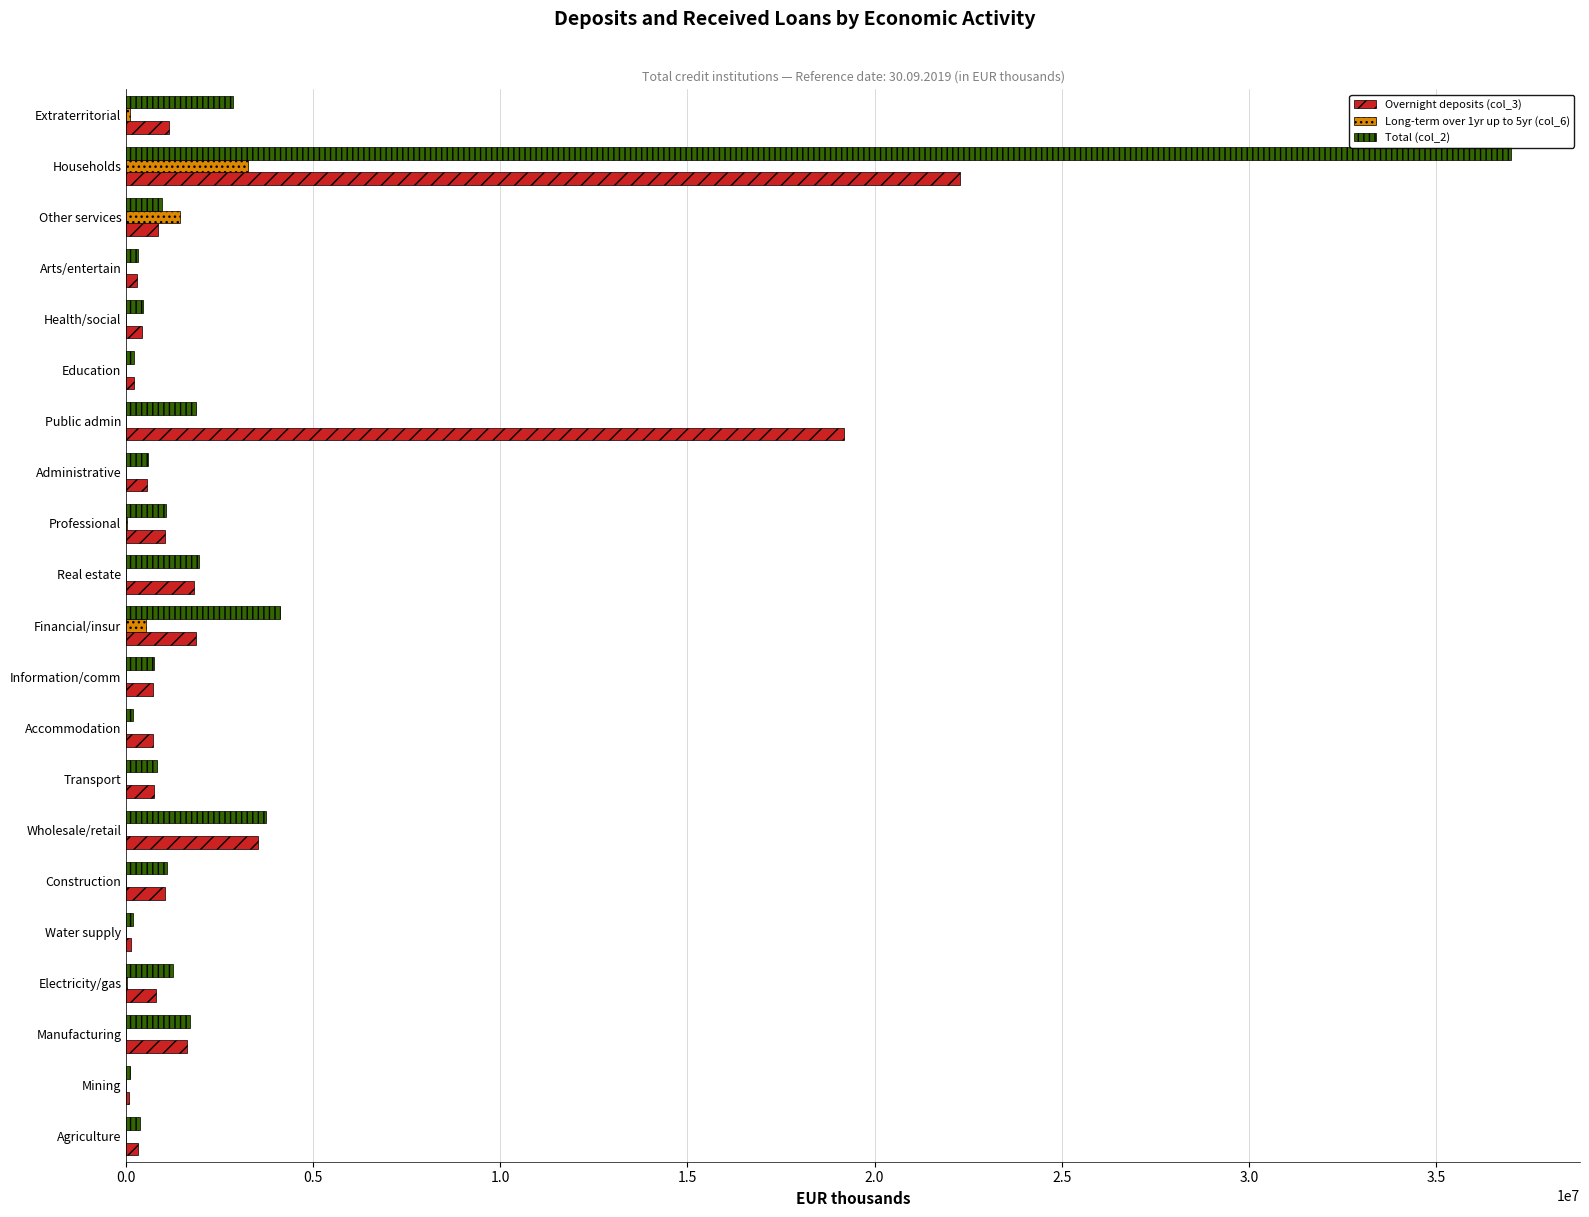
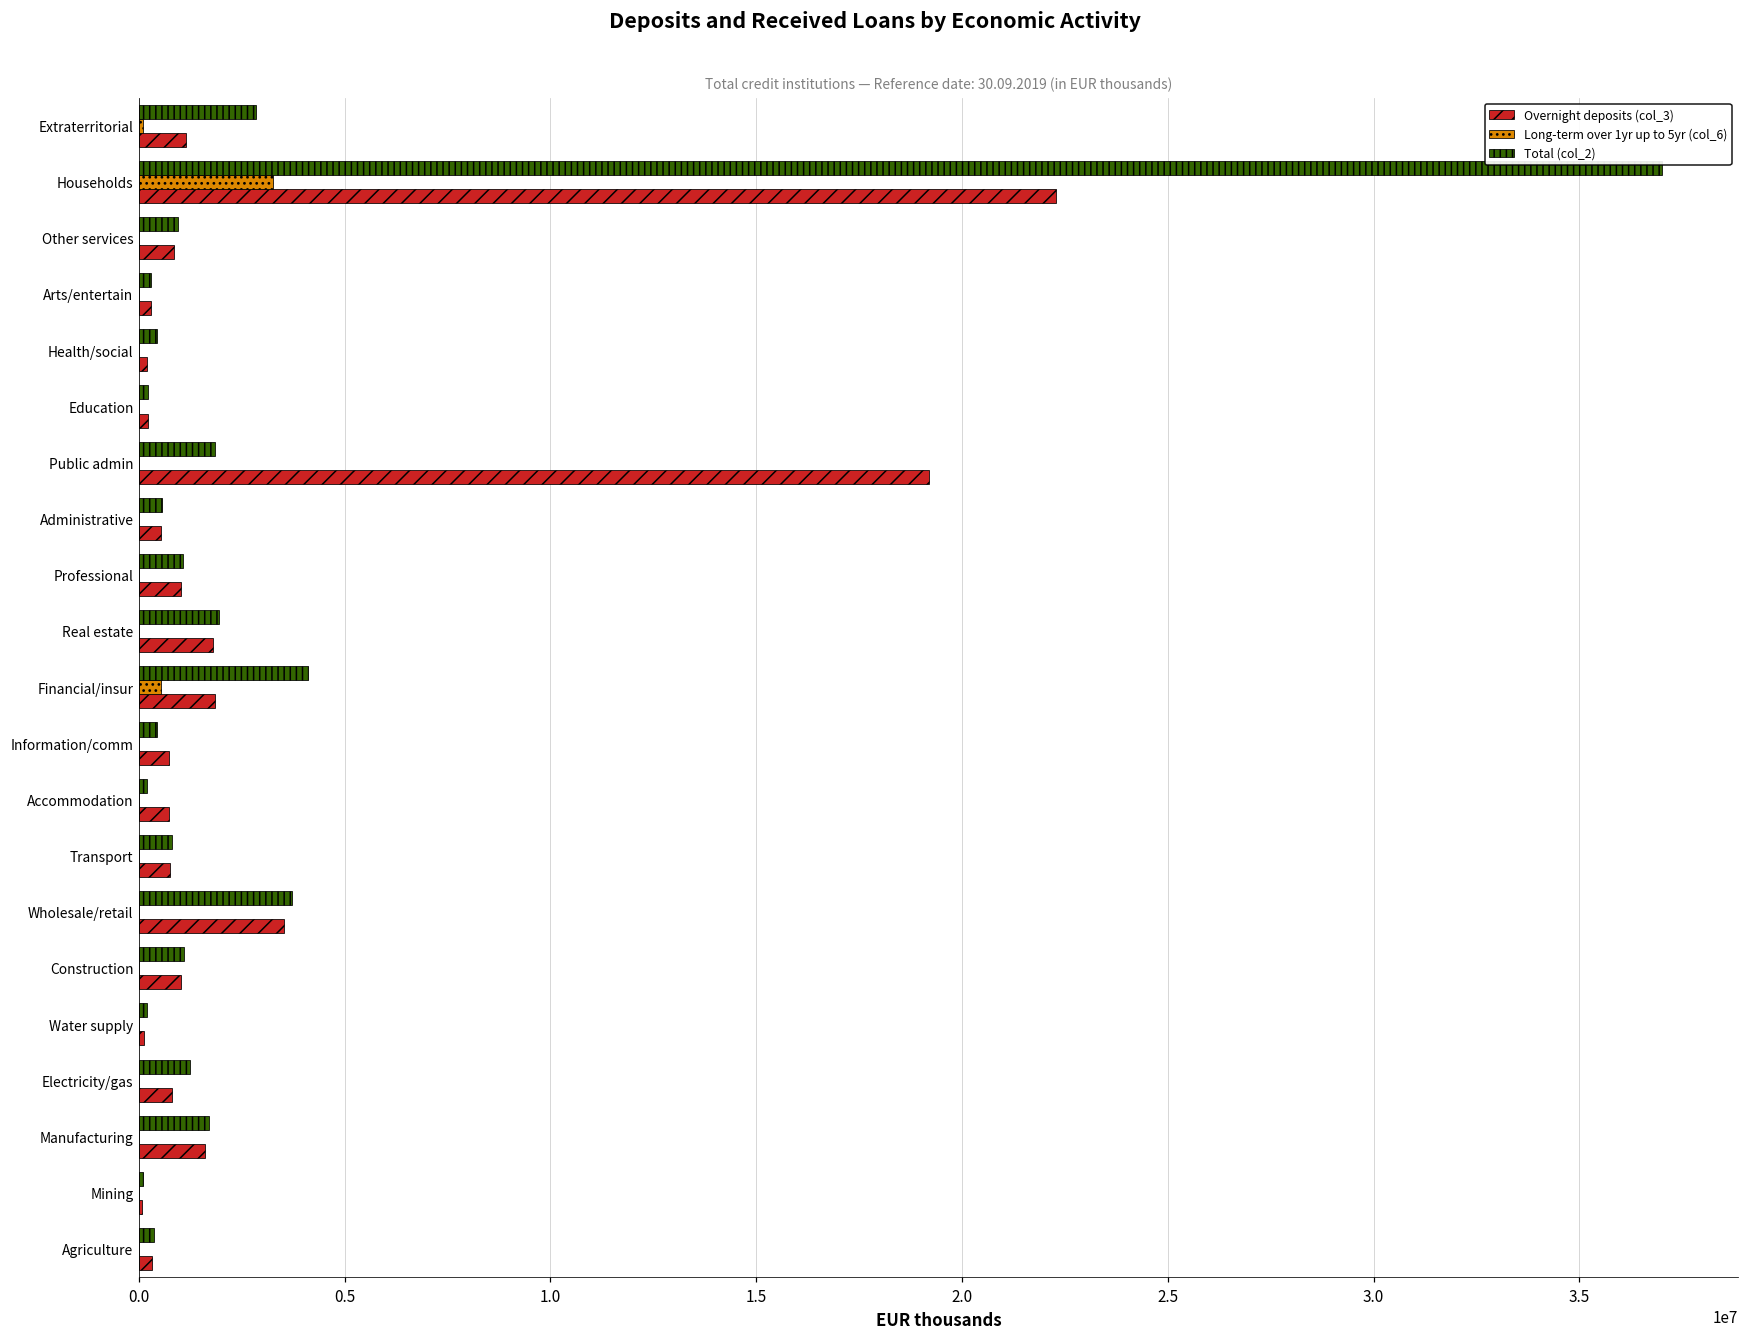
Long-term over 1yr up to 5yr (col_6), Other services: 1400000 -> 0
Overnight deposits (col_3), Health/social: 400000 -> 200000
Total (col_2), Information/comm: 700000 -> 400000
